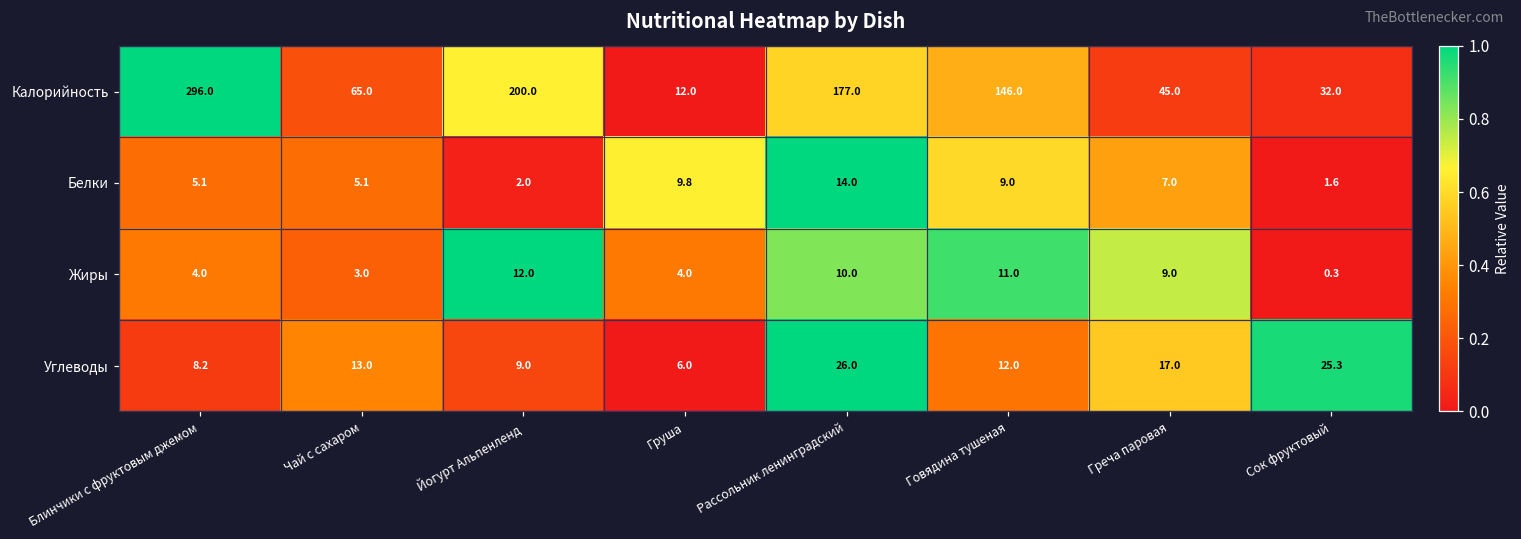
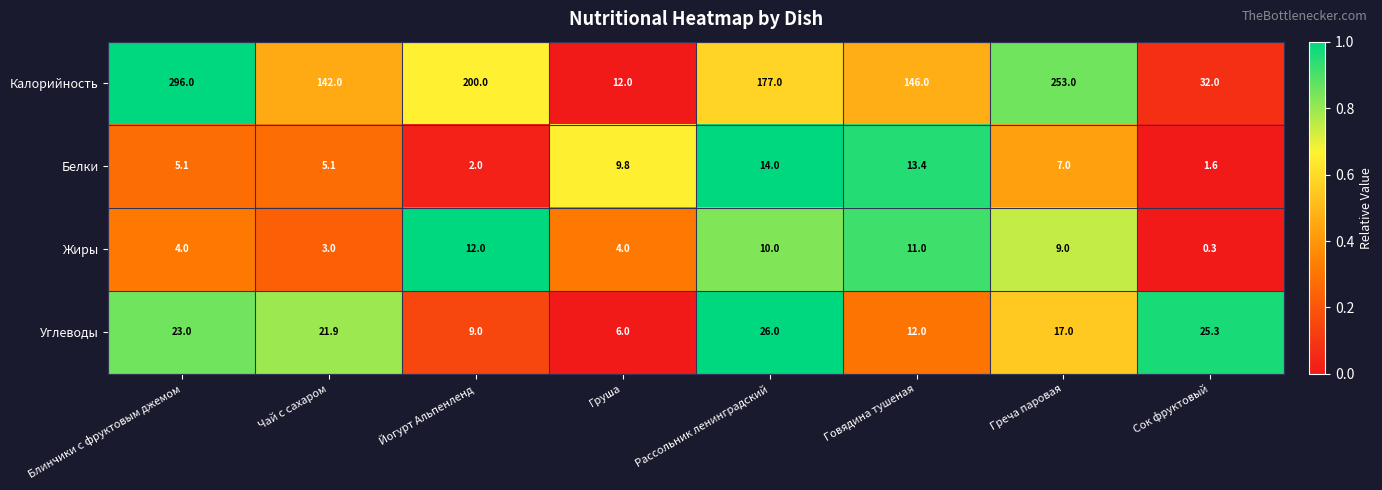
Калорийность, Чай с сахаром: 65.0 -> 142.0
Калорийность, Греча паровая: 45.0 -> 253.0
Белки, Говядина тушеная: 9.0 -> 13.4
Углеводы, Блинчики с фруктовым джемом: 8.2 -> 23.0
Углеводы, Чай с сахаром: 13.0 -> 21.9
